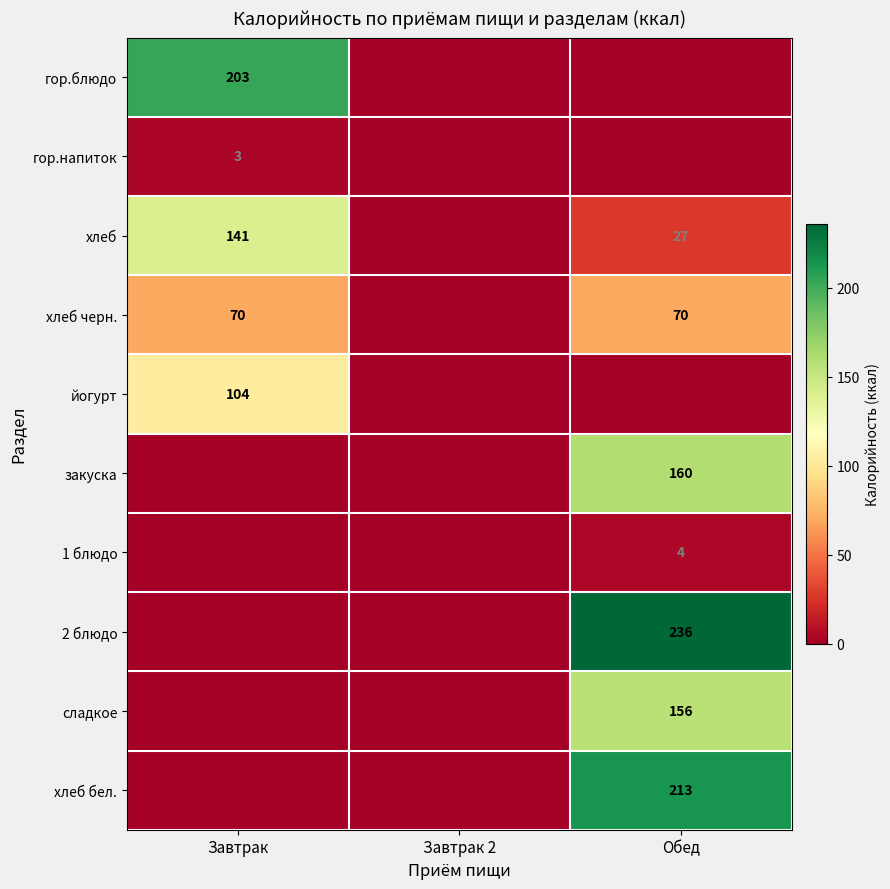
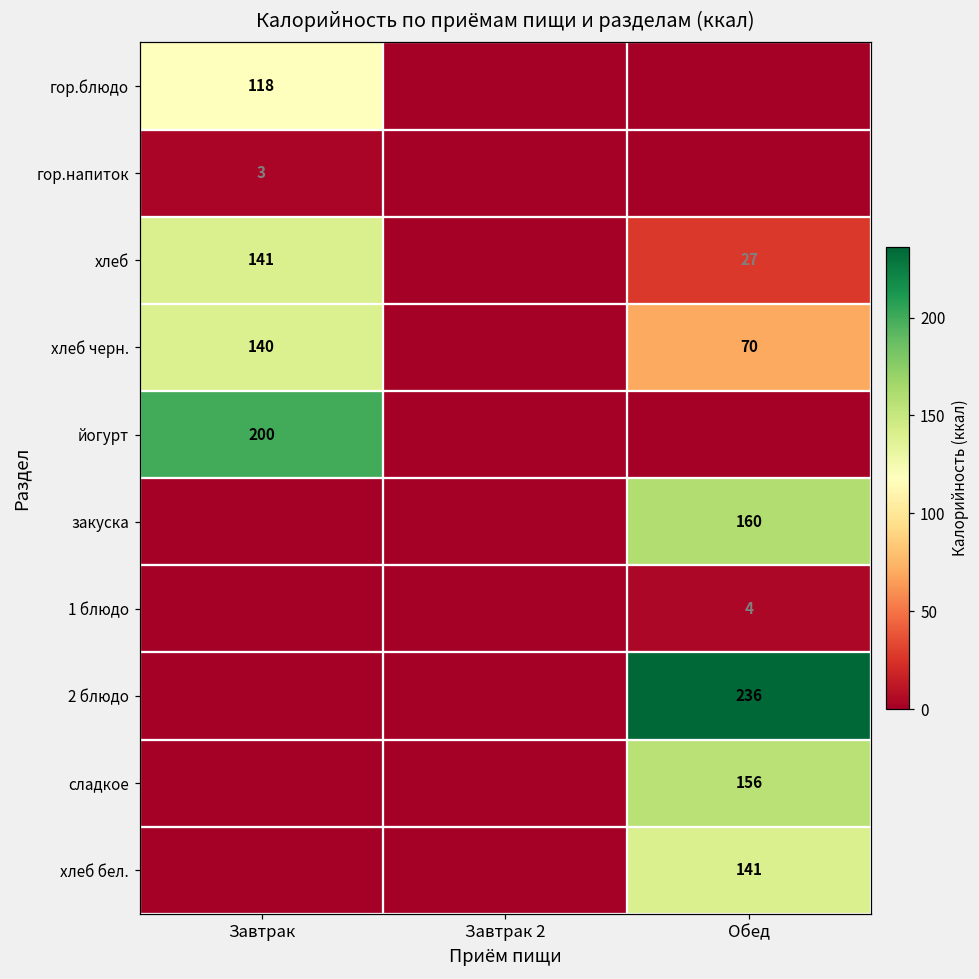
гор.блюдо, Завтрак: 203 -> 118
хлеб черн., Завтрак: 70 -> 140
йогурт, Завтрак: 104 -> 200
хлеб бел., Обед: 213 -> 141
